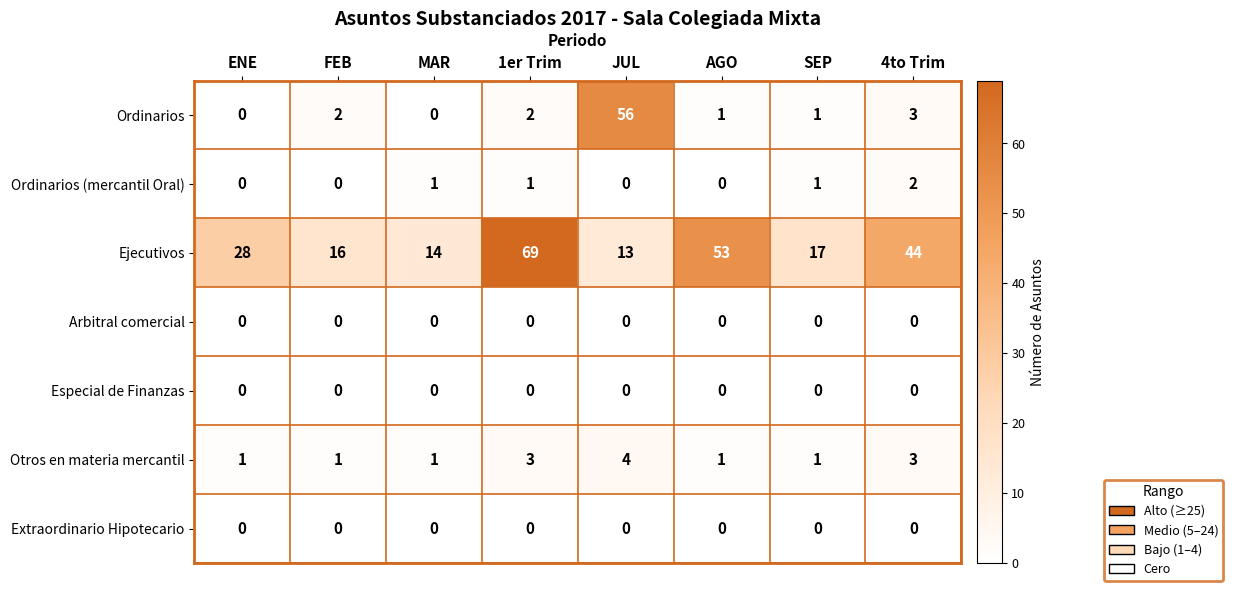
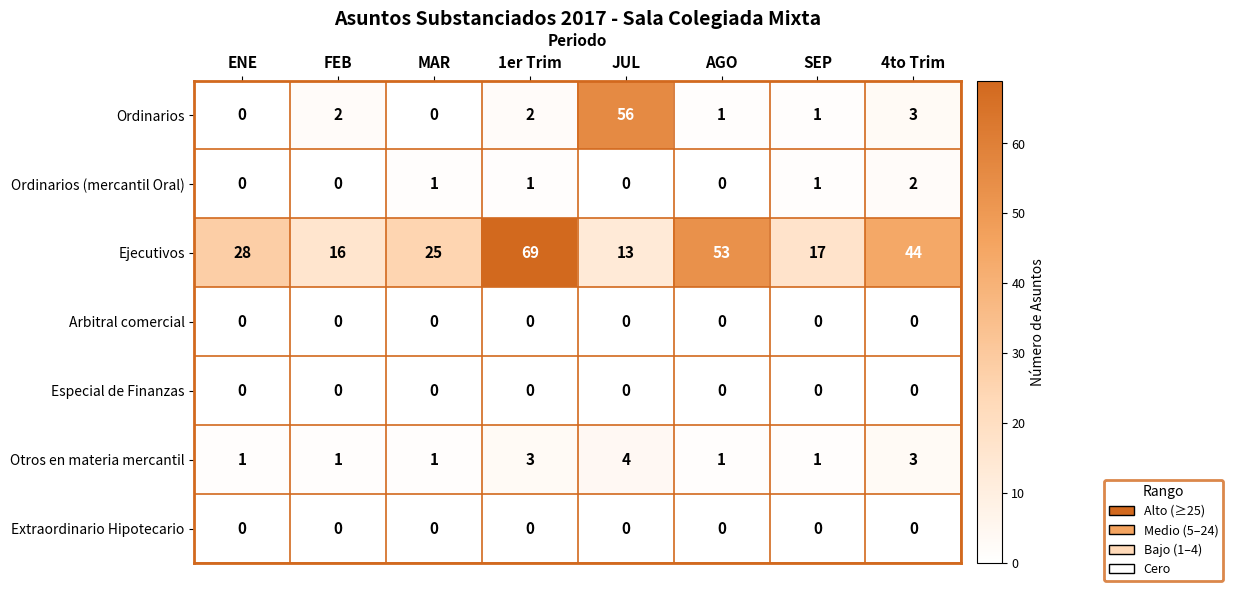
Ejecutivos, MAR: 14 -> 25
